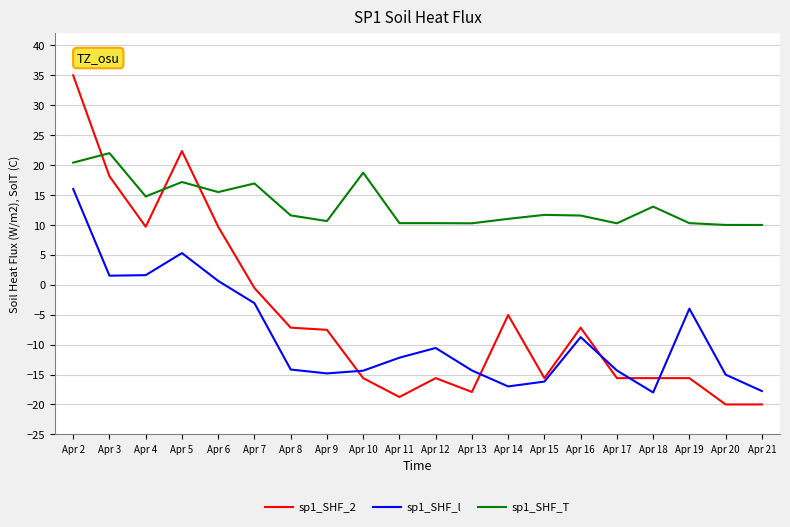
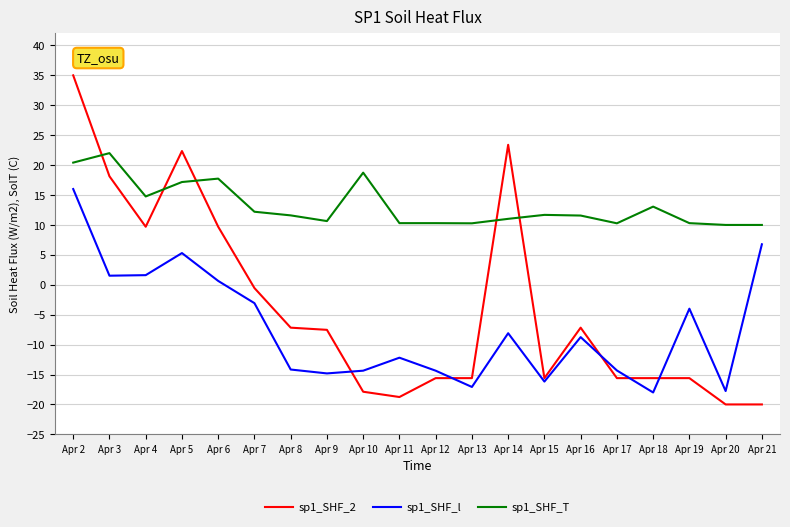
sp1_SHF_T, Apr 6: 15 -> 18
sp1_SHF_T, Apr 7: 17 -> 12
sp1_SHF_2, Apr 10: -16 -> -18
sp1_SHF_l, Apr 12: -11 -> -14
sp1_SHF_2, Apr 13: -18 -> -16
sp1_SHF_l, Apr 13: -14 -> -17
sp1_SHF_2, Apr 14: -5 -> 23
sp1_SHF_l, Apr 14: -17 -> -8
sp1_SHF_l, Apr 20: -15 -> -18
sp1_SHF_l, Apr 21: -18 -> 7
